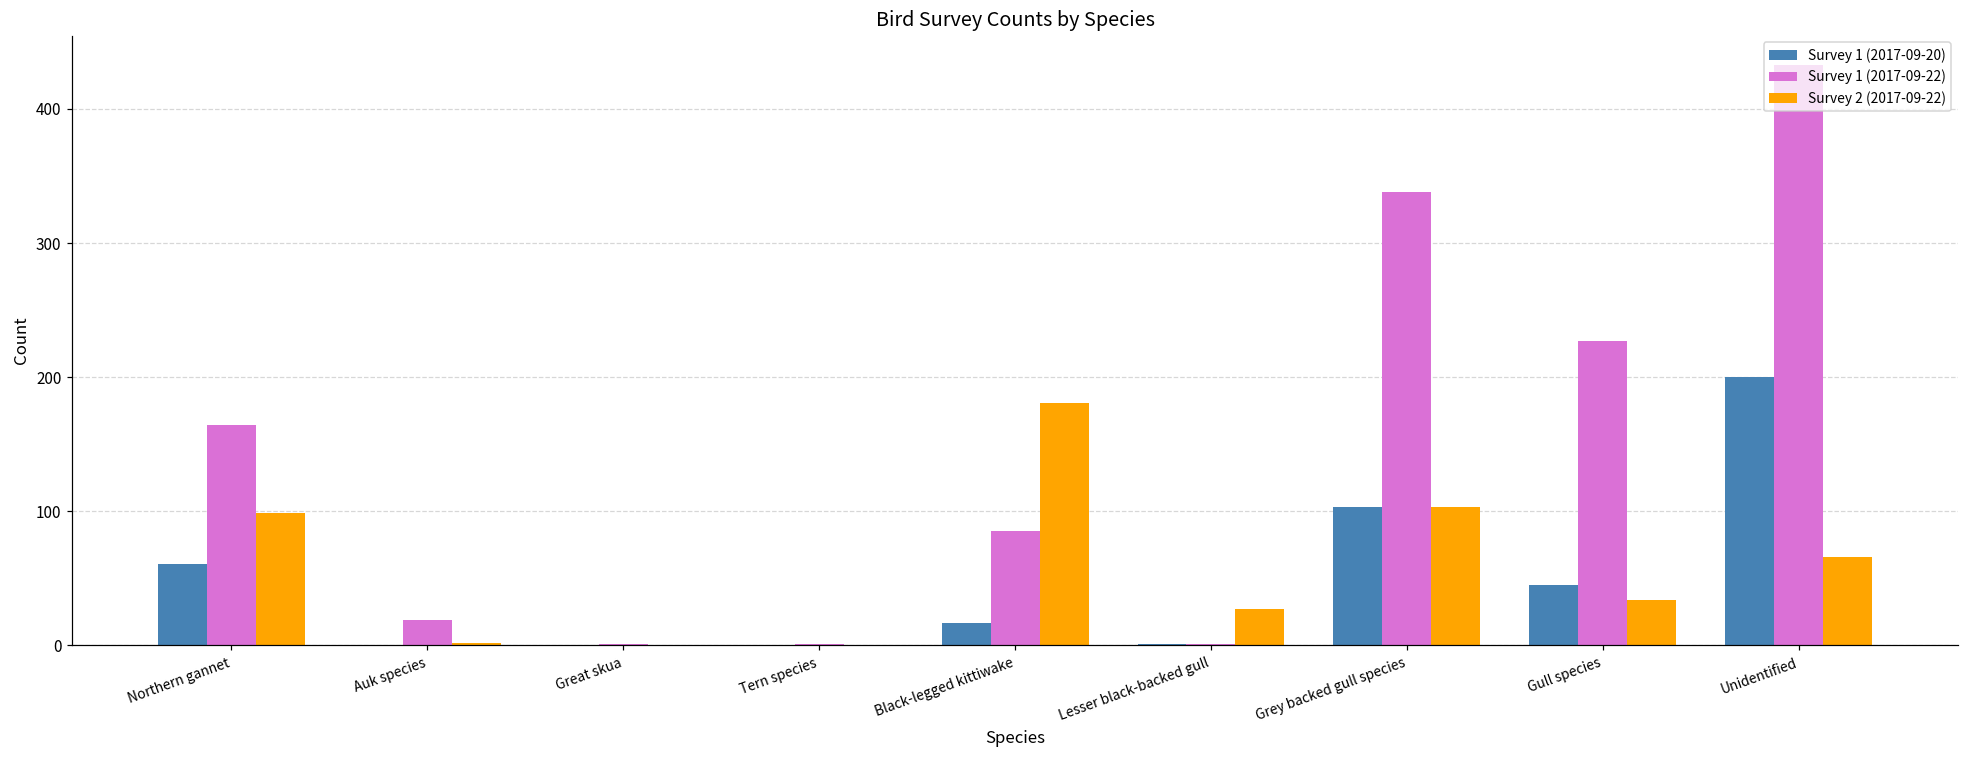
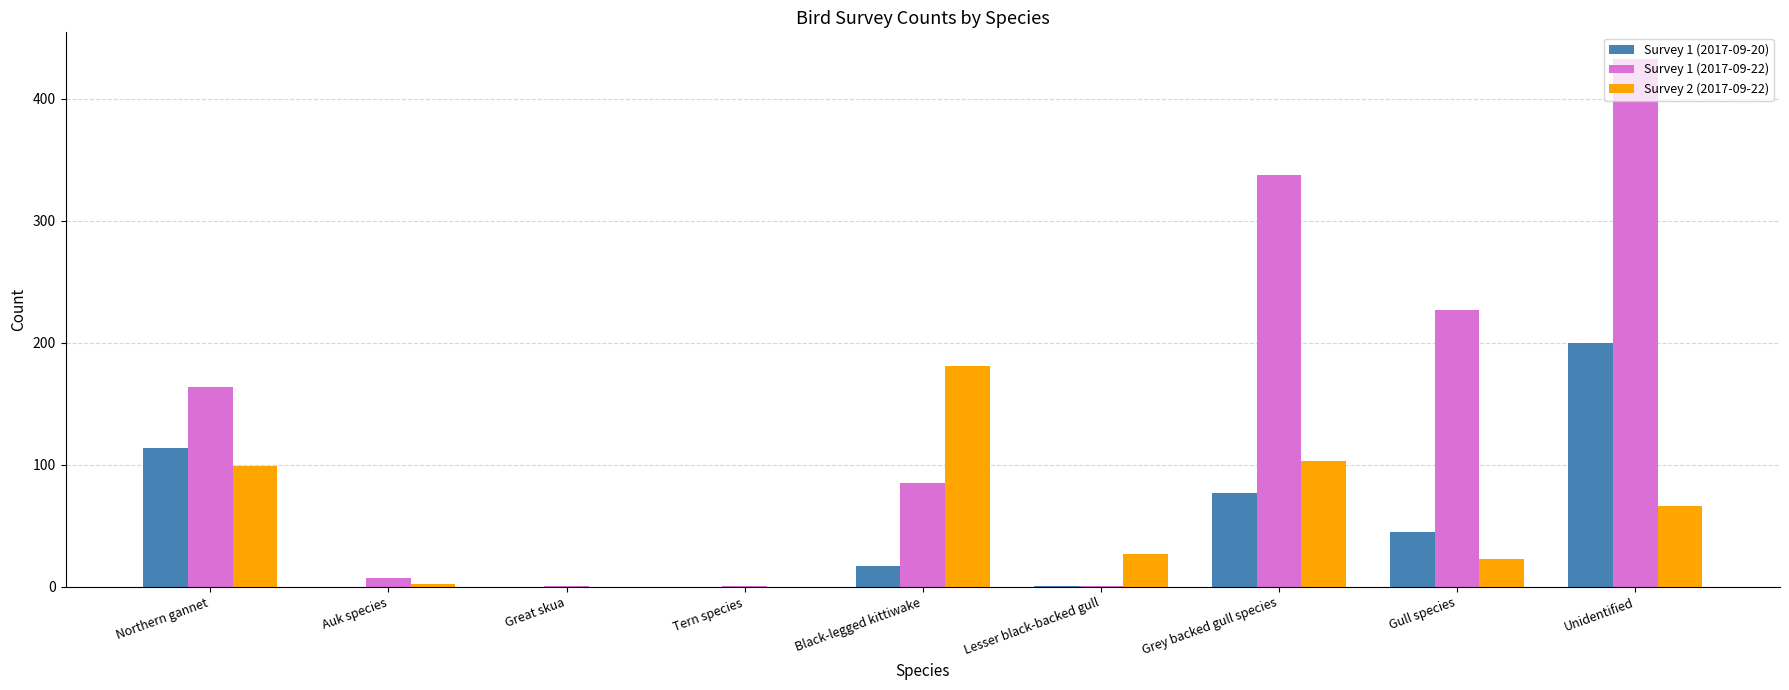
Survey 1 (2017-09-20), Northern gannet: 61 -> 114
Survey 1 (2017-09-22), Auk species: 19 -> 7
Survey 1 (2017-09-20), Grey backed gull species: 103 -> 77
Survey 2 (2017-09-22), Gull species: 34 -> 23
